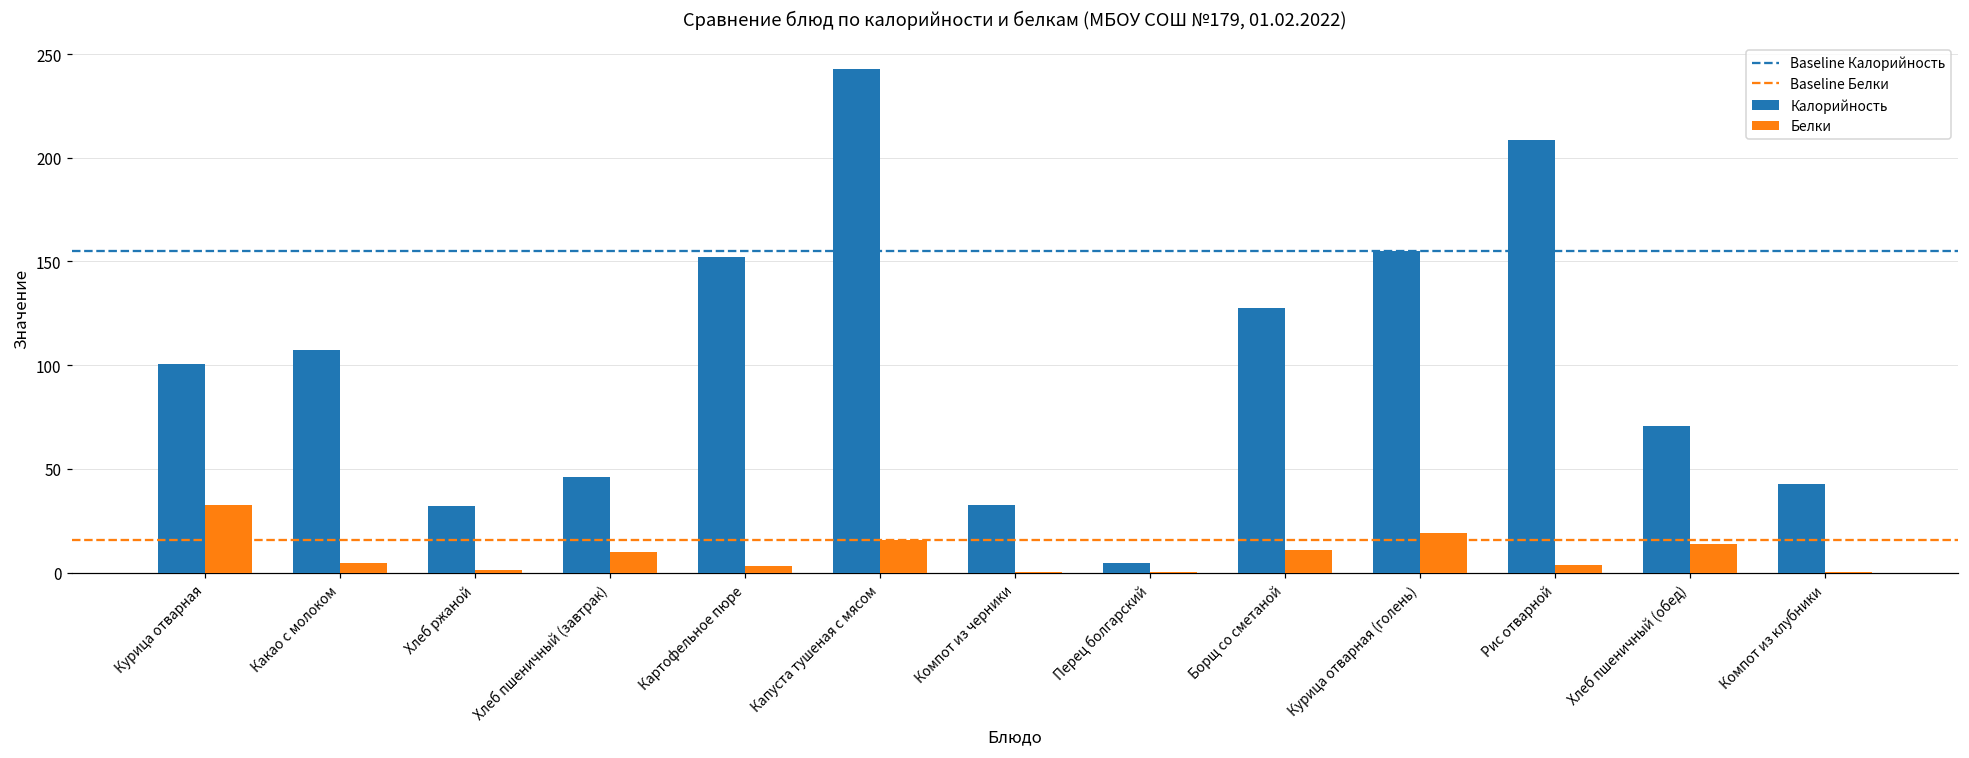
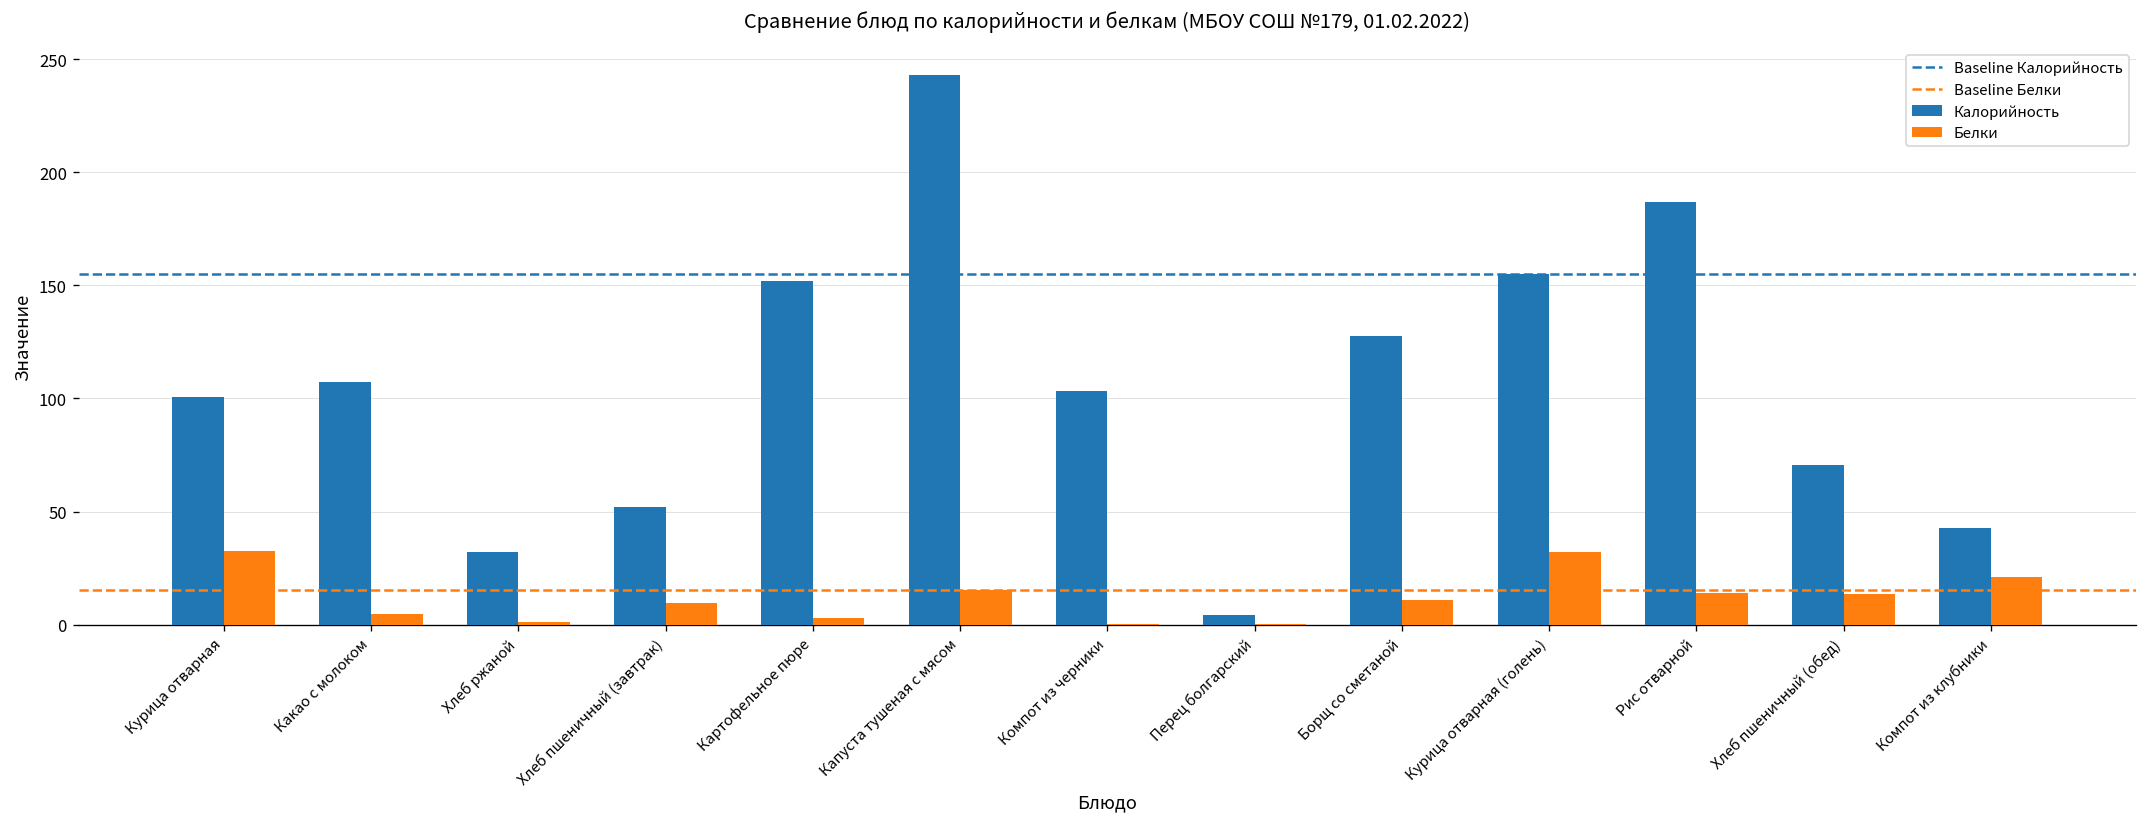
Калорийность, Хлеб пшеничный (завтрак): 46 -> 52
Калорийность, Компот из черники: 33 -> 103
Белки, Курица отварная (голень): 19 -> 32
Калорийность, Рис отварной: 209 -> 187
Белки, Рис отварной: 4 -> 14
Белки, Компот из клубники: 0 -> 21
